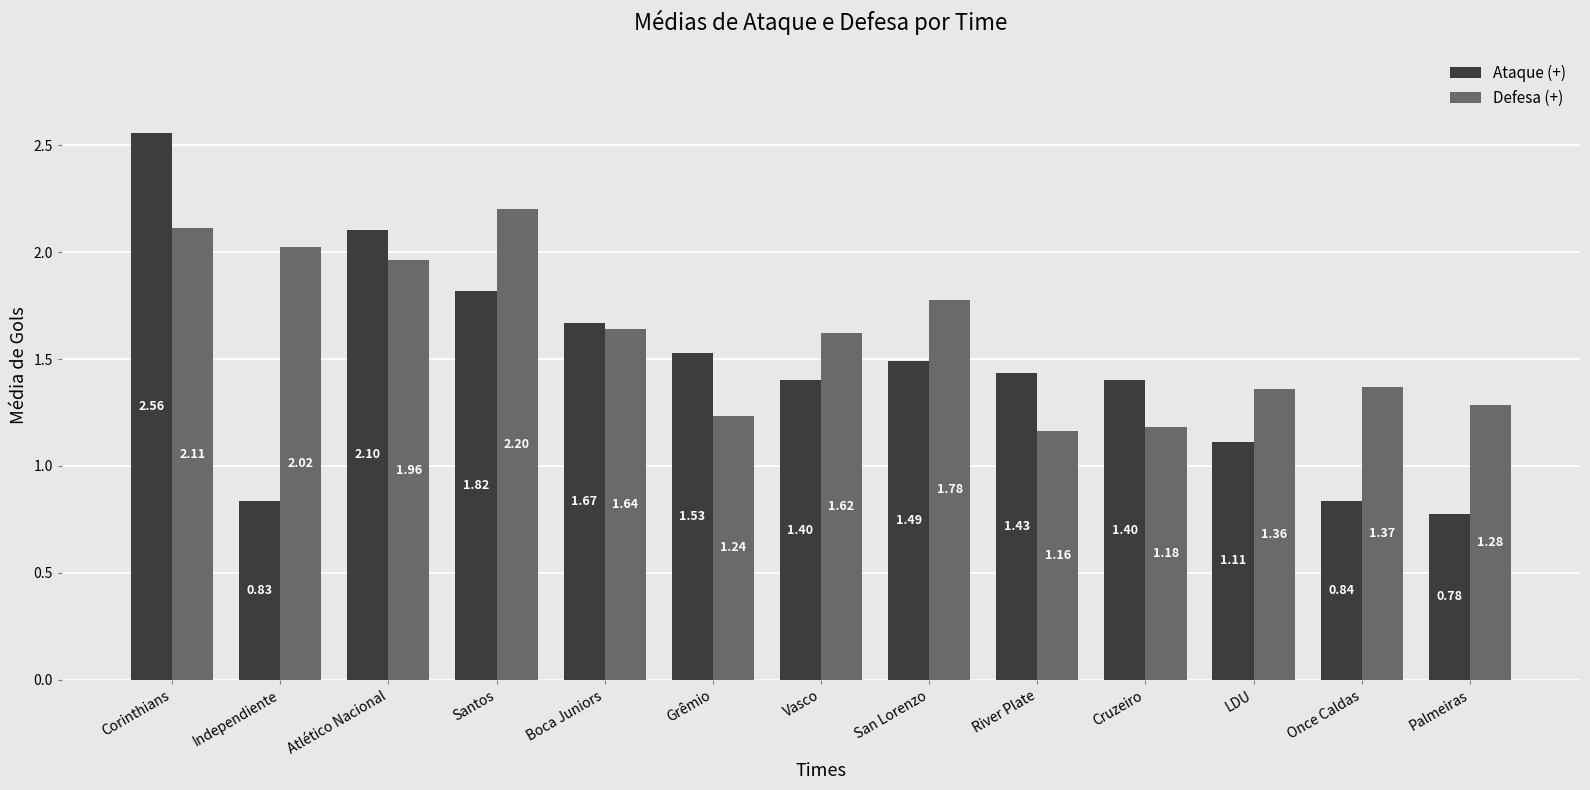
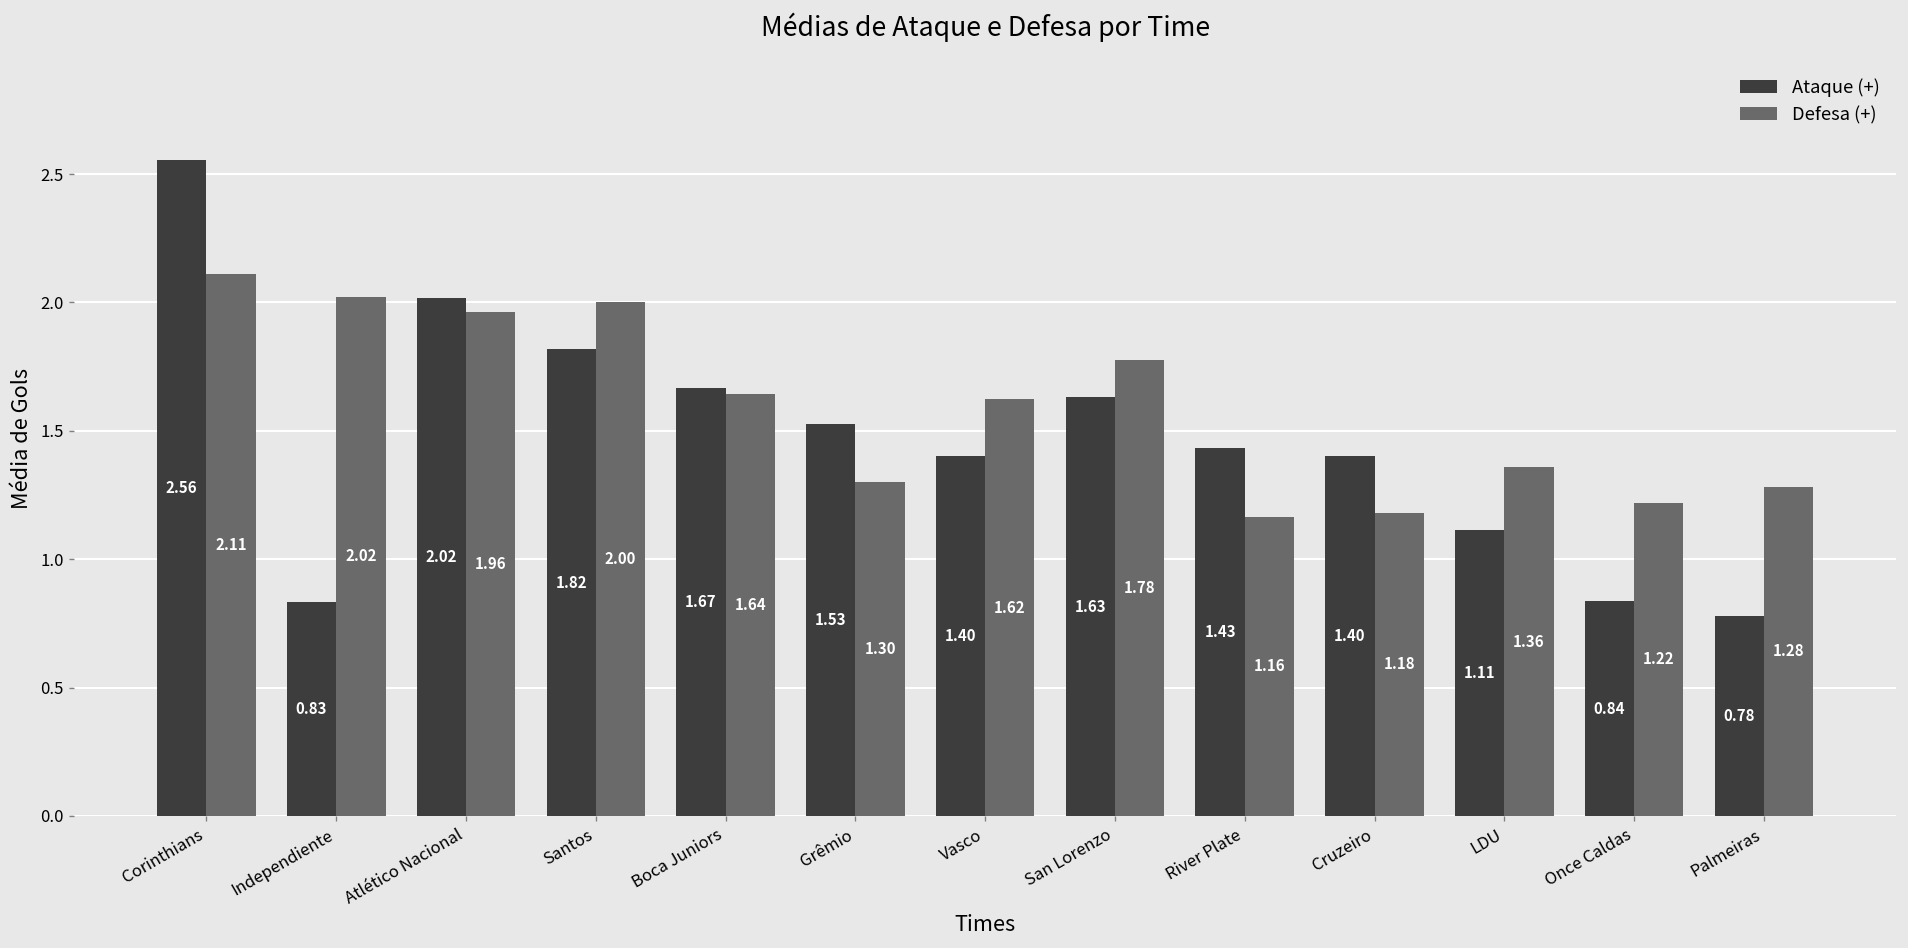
Ataque (+), Atlético Nacional: 2.10 -> 2.02
Defesa (+), Santos: 2.20 -> 2.00
Defesa (+), Grêmio: 1.24 -> 1.30
Ataque (+), San Lorenzo: 1.49 -> 1.63
Defesa (+), Once Caldas: 1.37 -> 1.22
